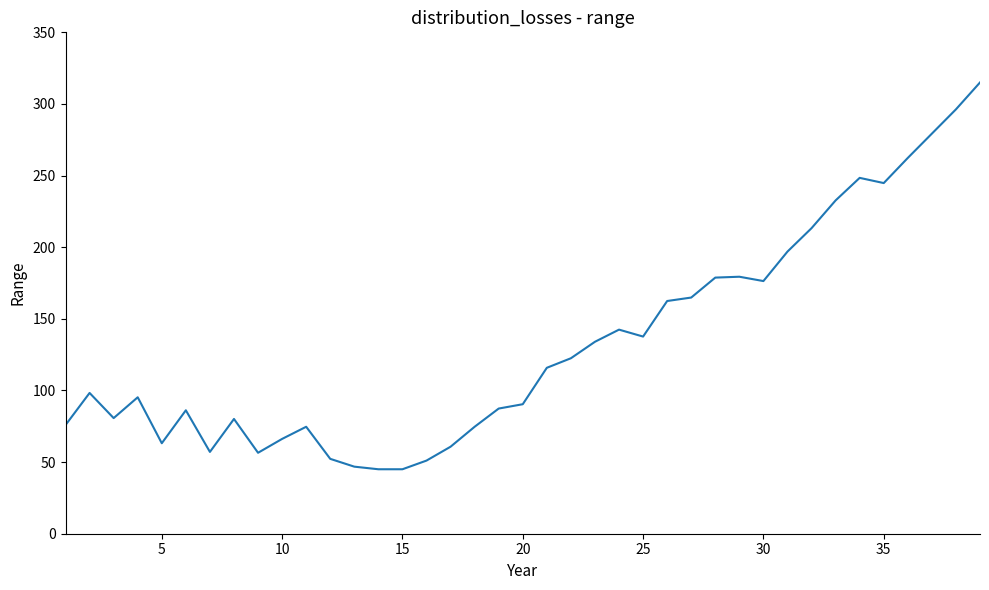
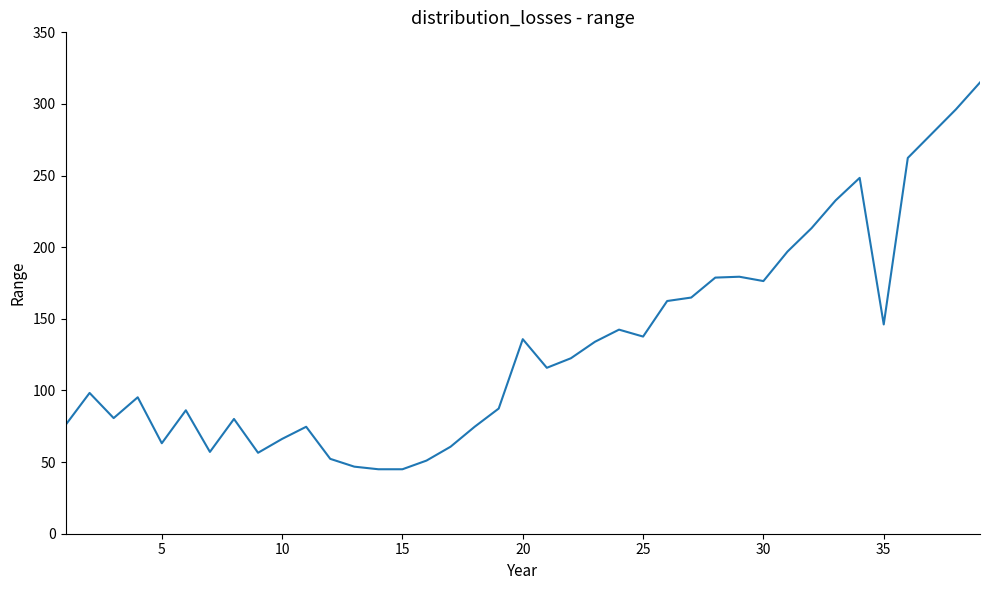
20: 90 -> 136
35: 245 -> 146
